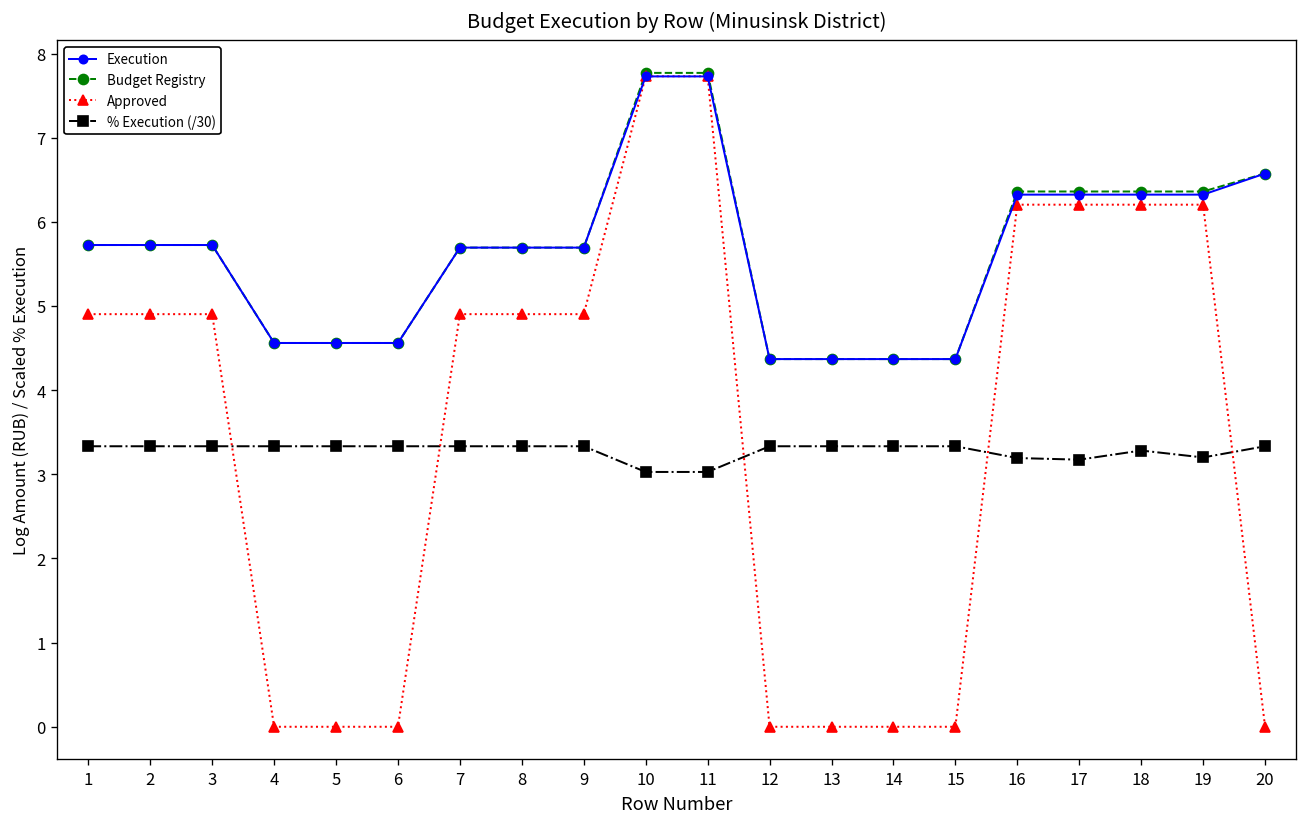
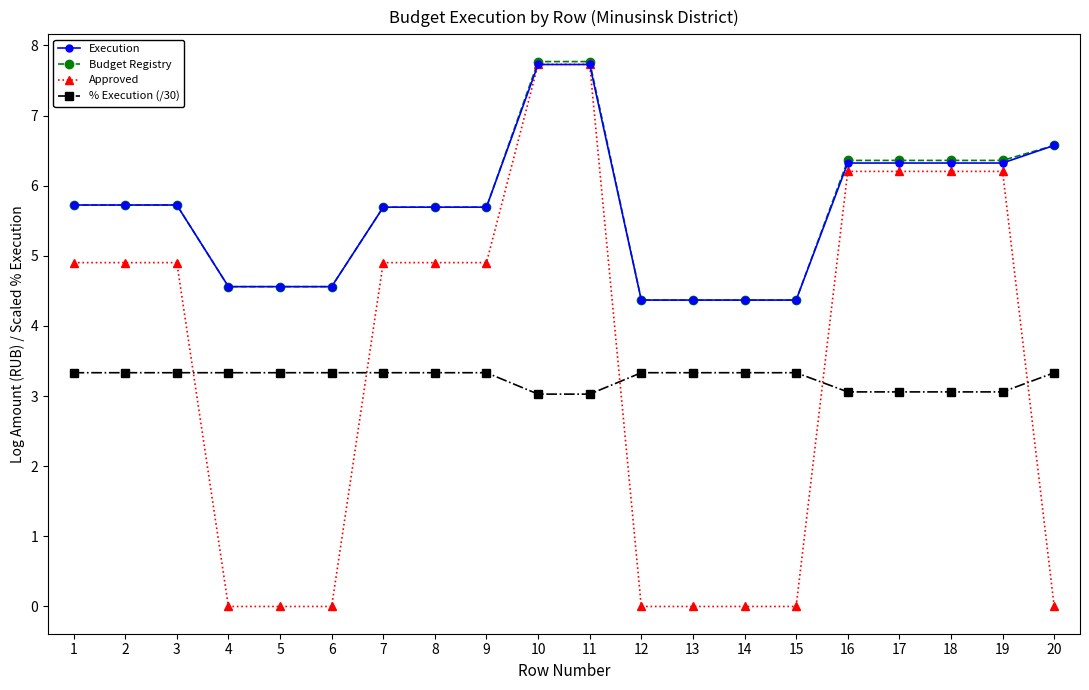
% Execution (/30), 16: 3.2 -> 3.1
% Execution (/30), 17: 3.2 -> 3.1
% Execution (/30), 18: 3.3 -> 3.1
% Execution (/30), 19: 3.2 -> 3.1
